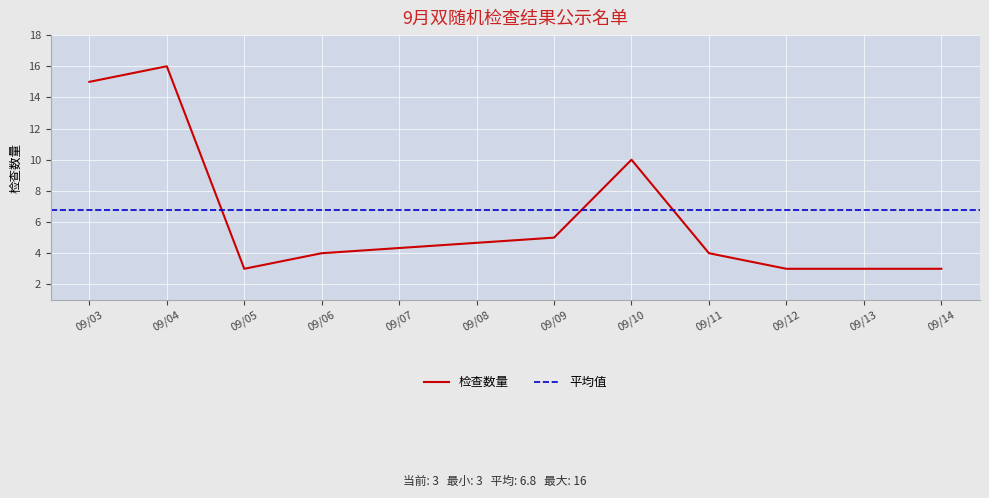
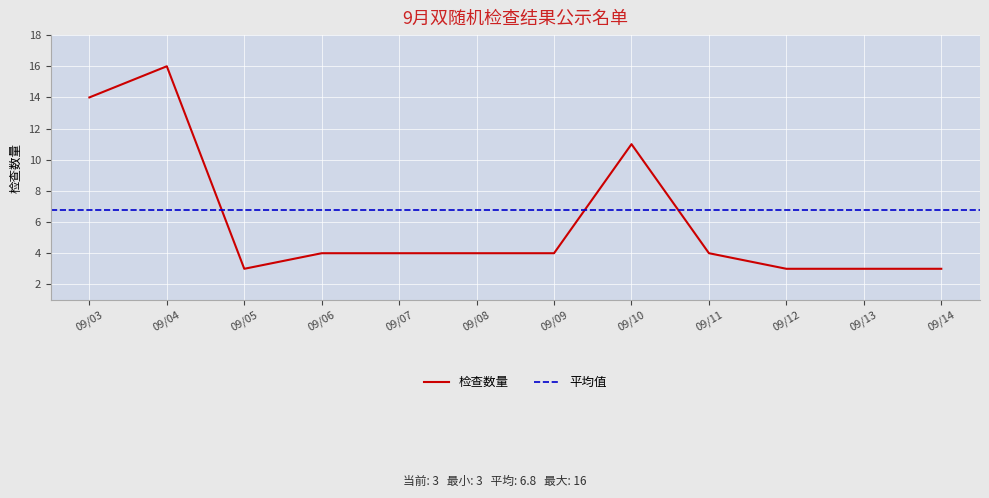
09/03: 15 -> 14
09/09: 5 -> 4
09/10: 10 -> 11
